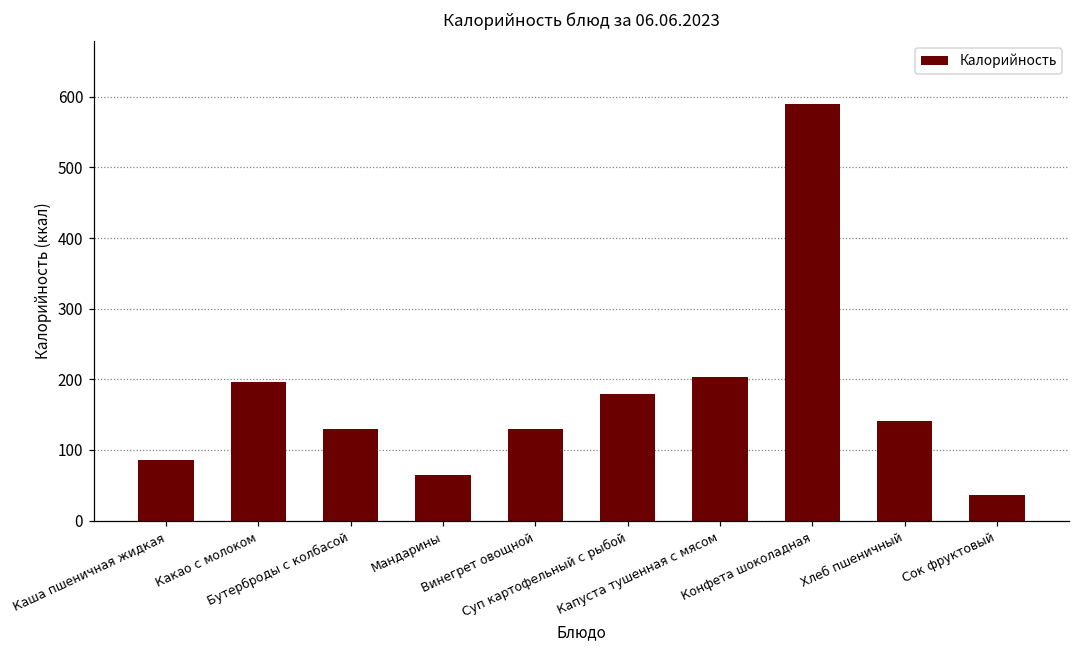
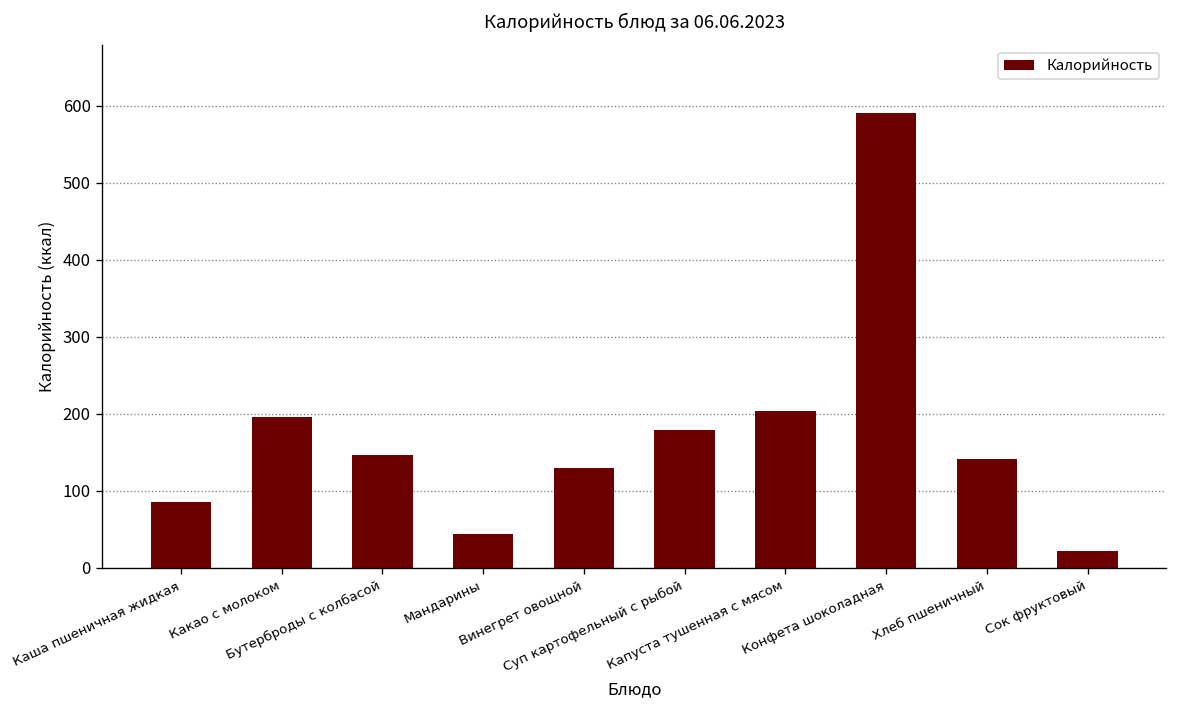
Бутерброды с колбасой: 130 -> 150
Мандарины: 70 -> 40
Сок фруктовый: 40 -> 20
